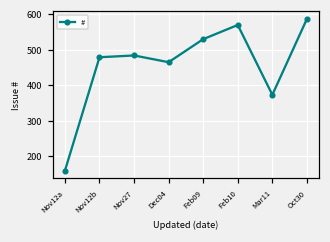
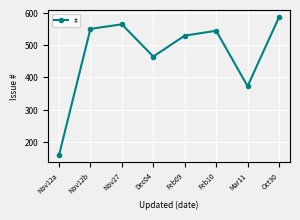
Nov12b: 480 -> 550
Nov27: 480 -> 570
Feb10: 570 -> 550
